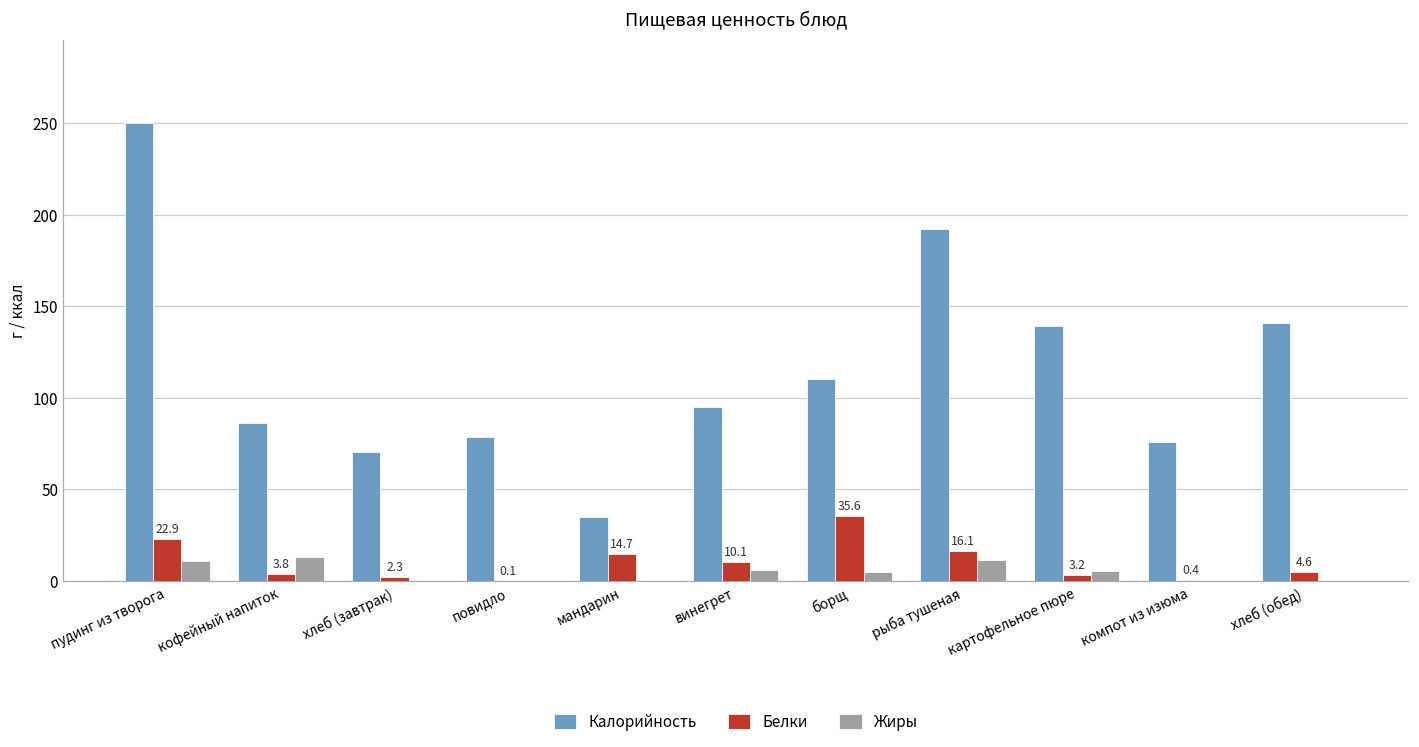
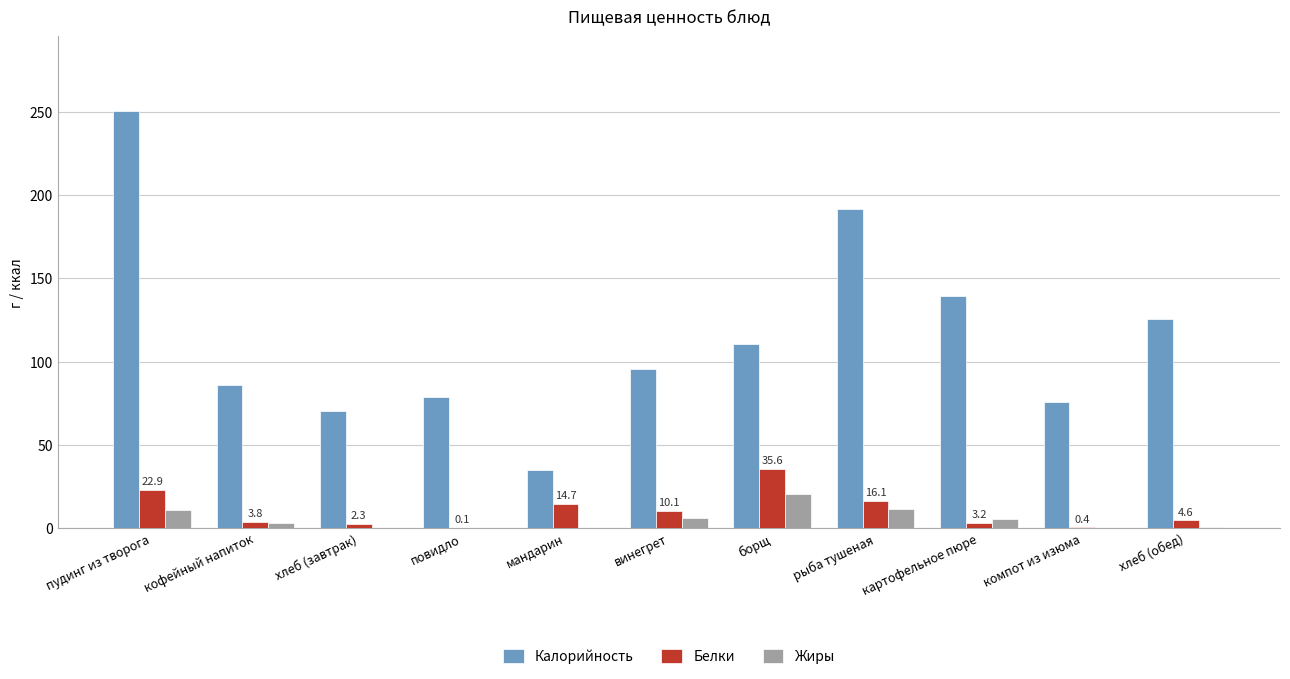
Жиры, кофейный напиток: 13 -> 3
Жиры, борщ: 5 -> 20
Калорийность, хлеб (обед): 141 -> 126
